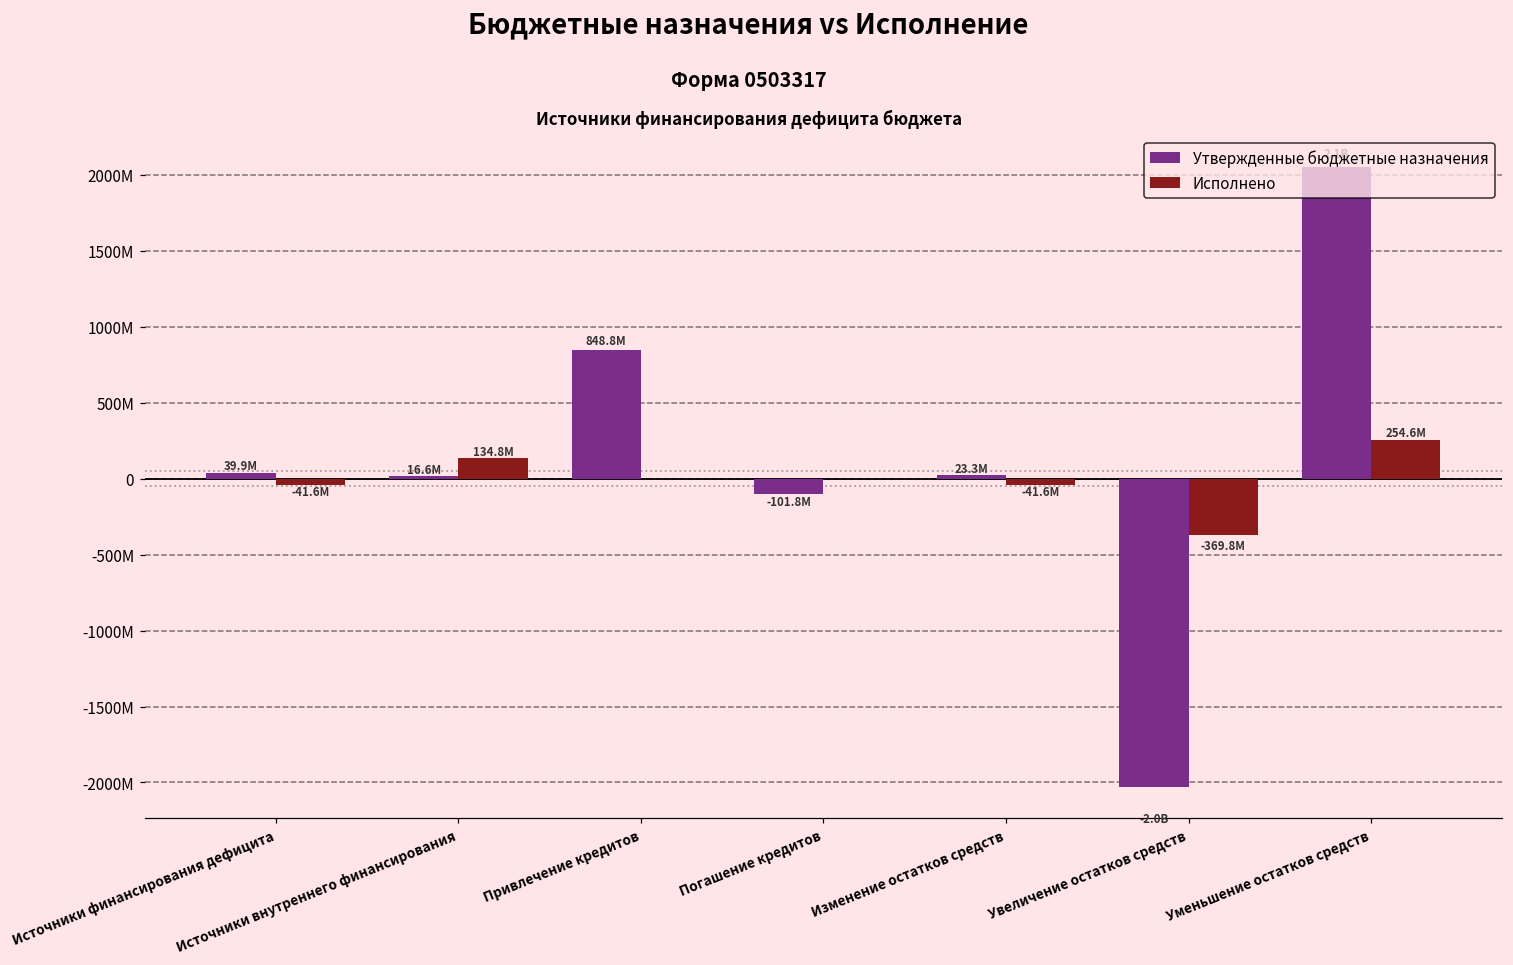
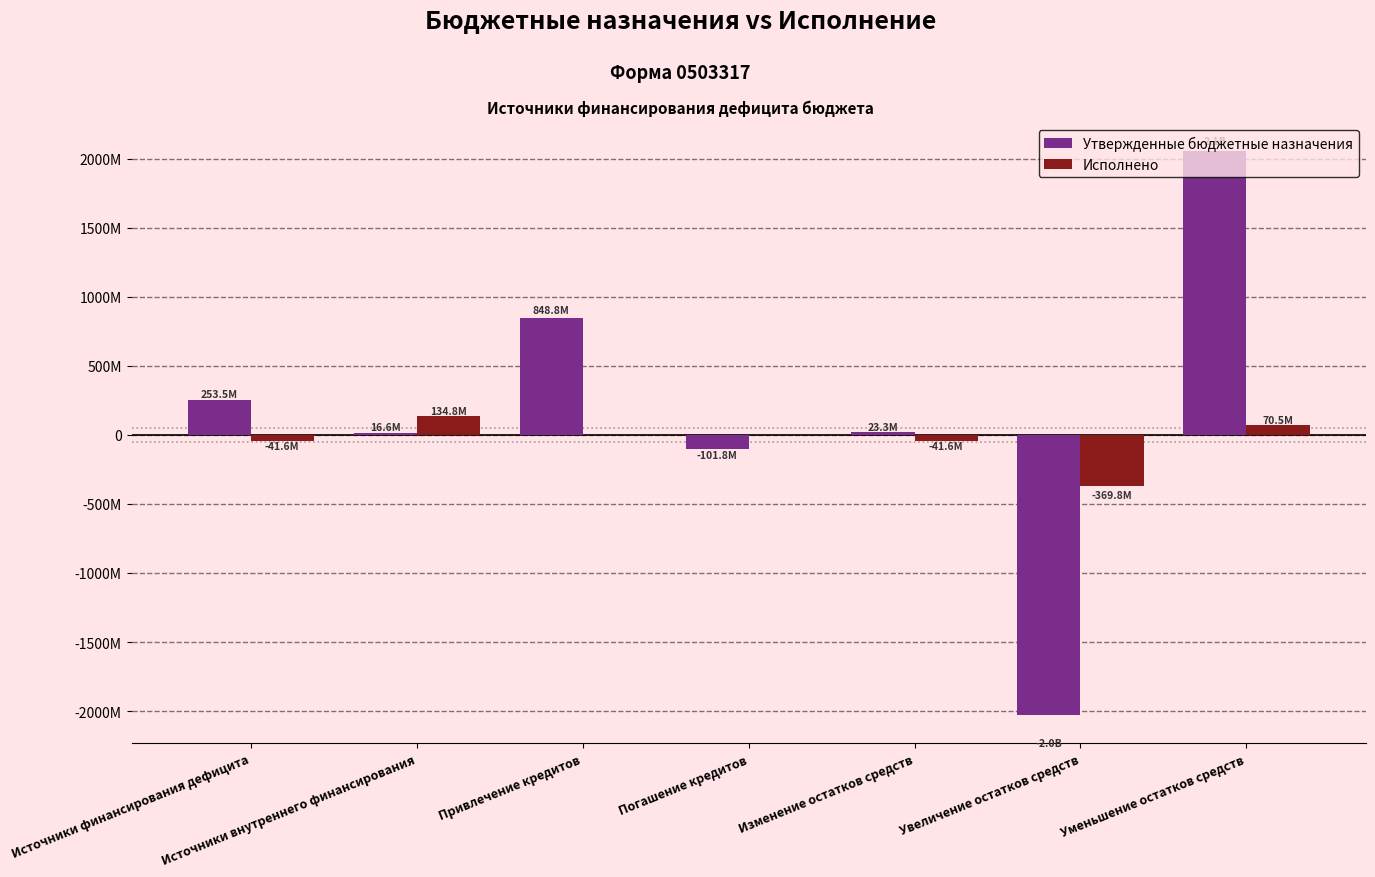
Утвержденные бюджетные назначения, Источники финансирования дефицита: 39.9M -> 253.5M
Исполнено, Уменьшение остатков средств: 254.6M -> 70.5M
